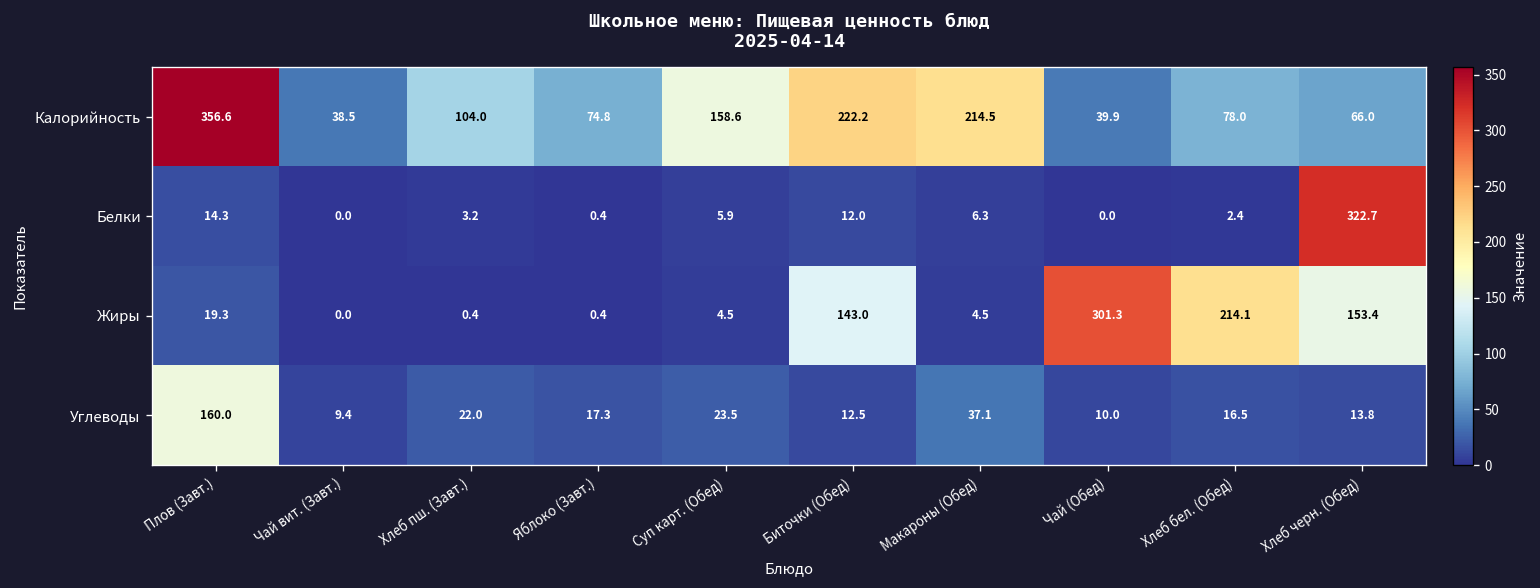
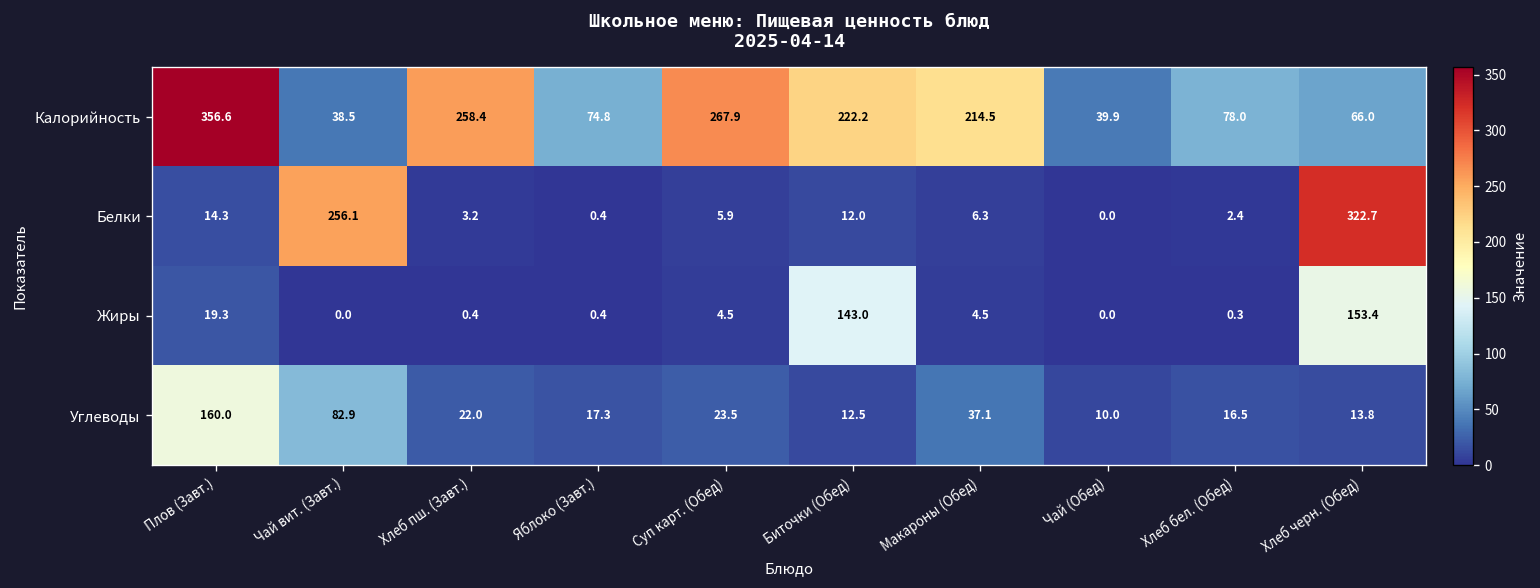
Калорийность, Хлеб пш. (Завт.): 104.0 -> 258.4
Калорийность, Суп карт. (Обед): 158.6 -> 267.9
Белки, Чай вит. (Завт.): 0.0 -> 256.1
Жиры, Чай (Обед): 301.3 -> 0.0
Жиры, Хлеб бел. (Обед): 214.1 -> 0.3
Углеводы, Чай вит. (Завт.): 9.4 -> 82.9
